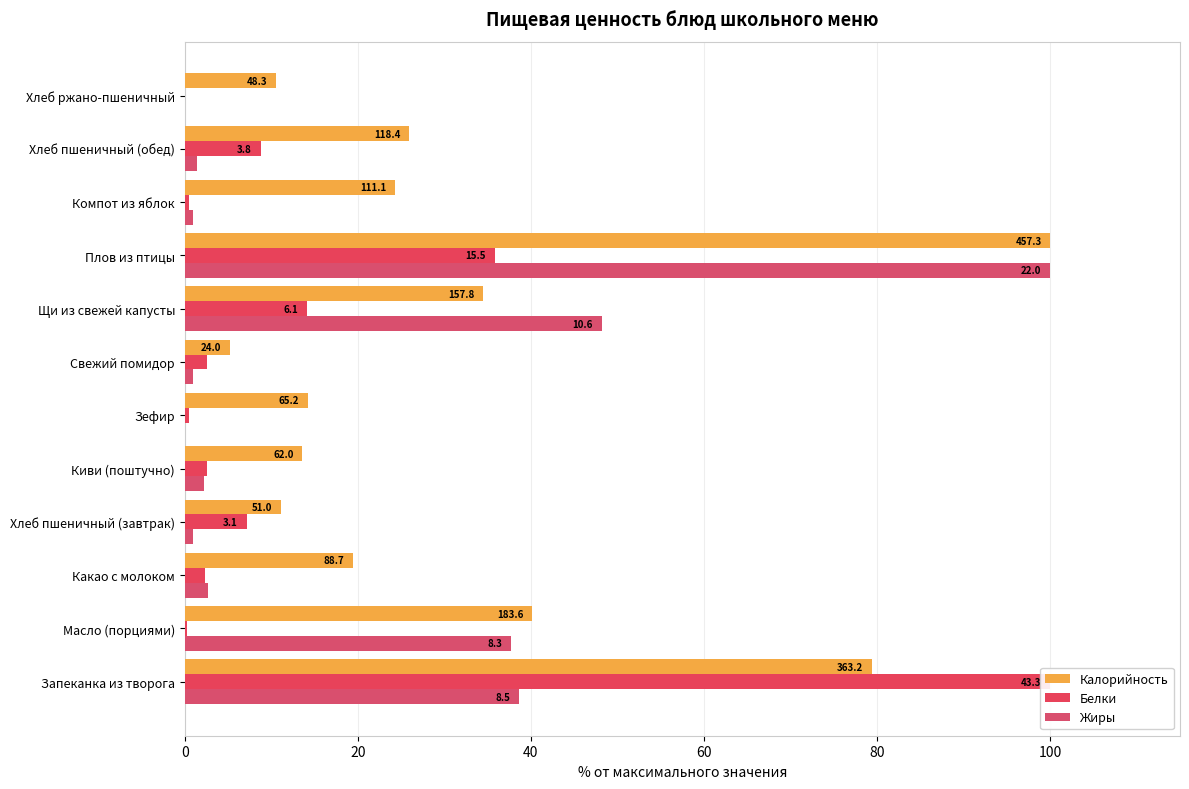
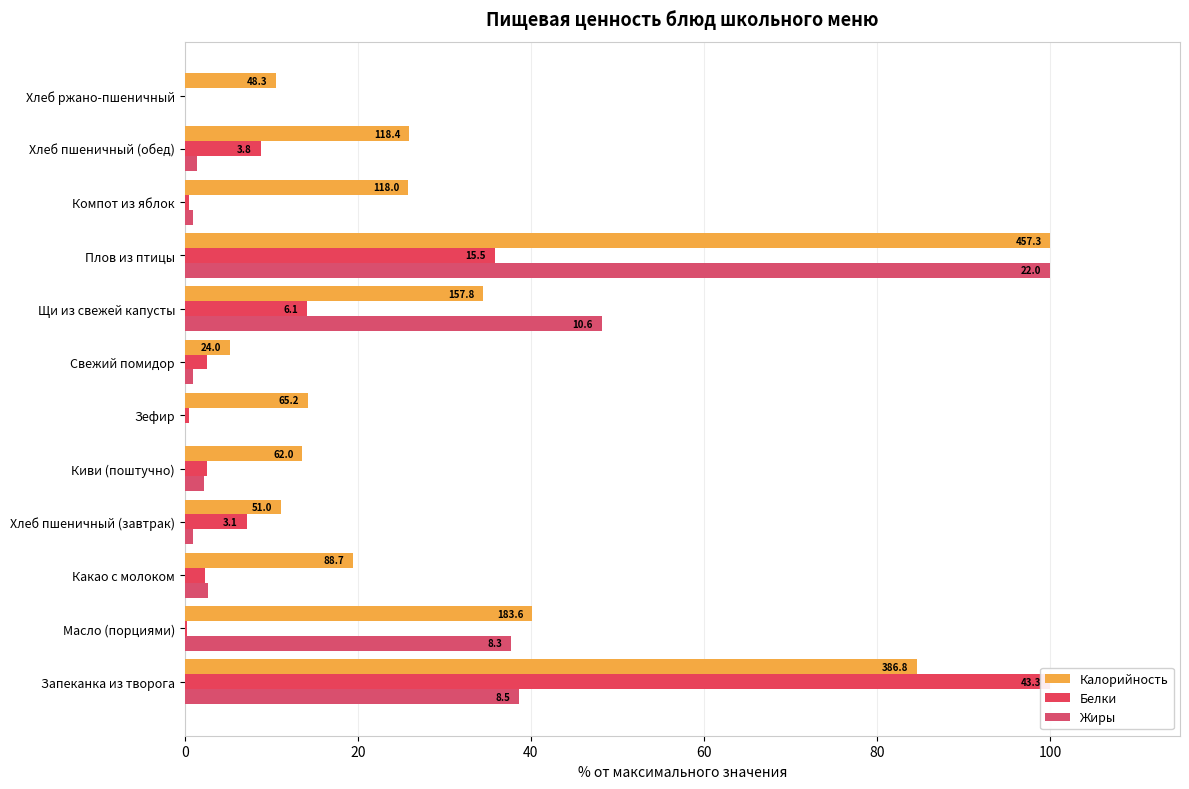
Калорийность, Компот из яблок: 111.1 -> 118.0
Калорийность, Запеканка из творога: 363.2 -> 386.8
